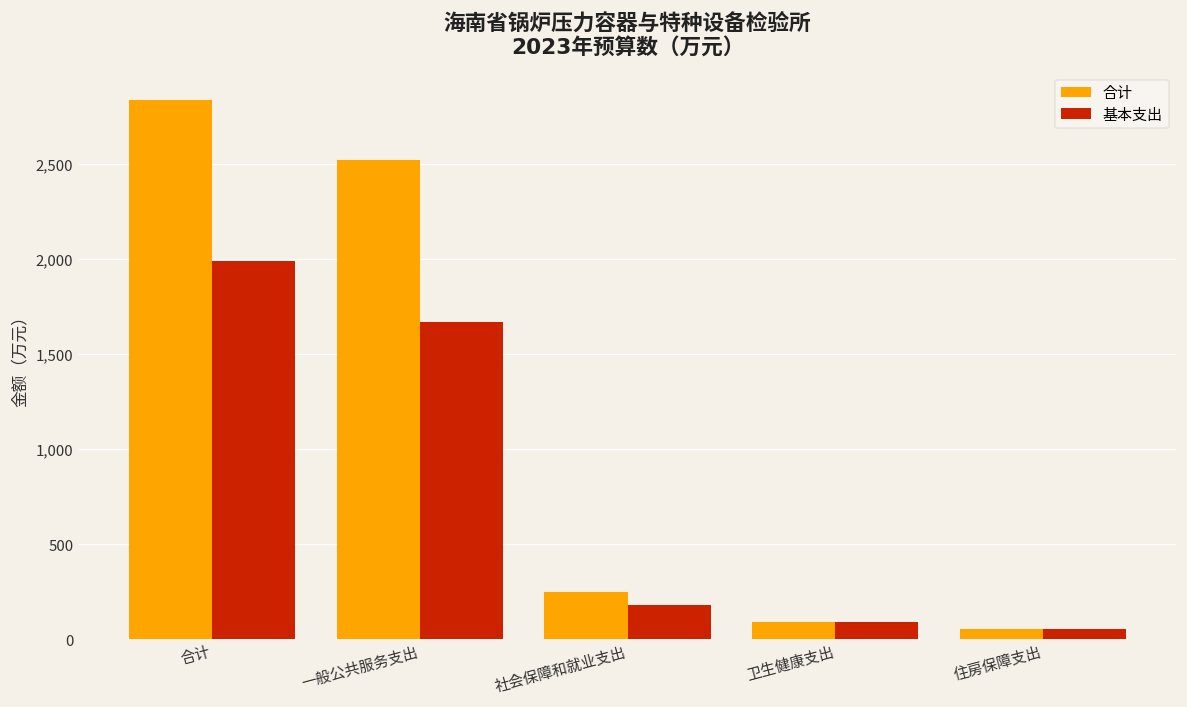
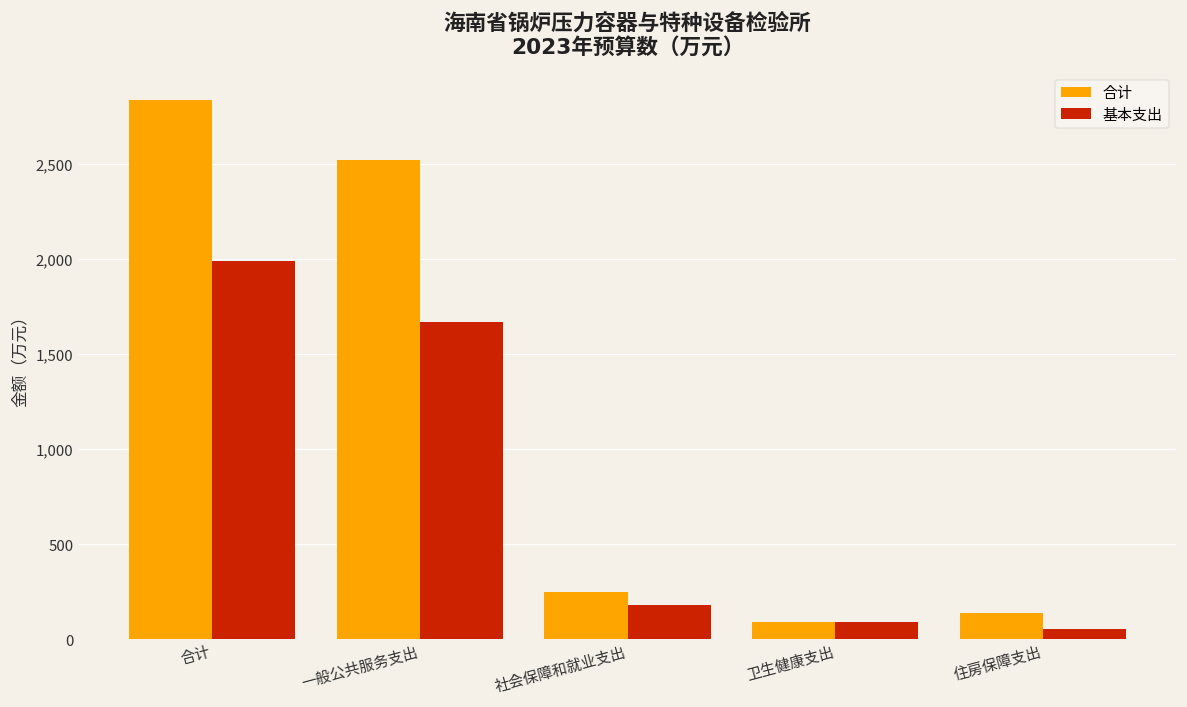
合计, 住房保障支出: 50 -> 140
